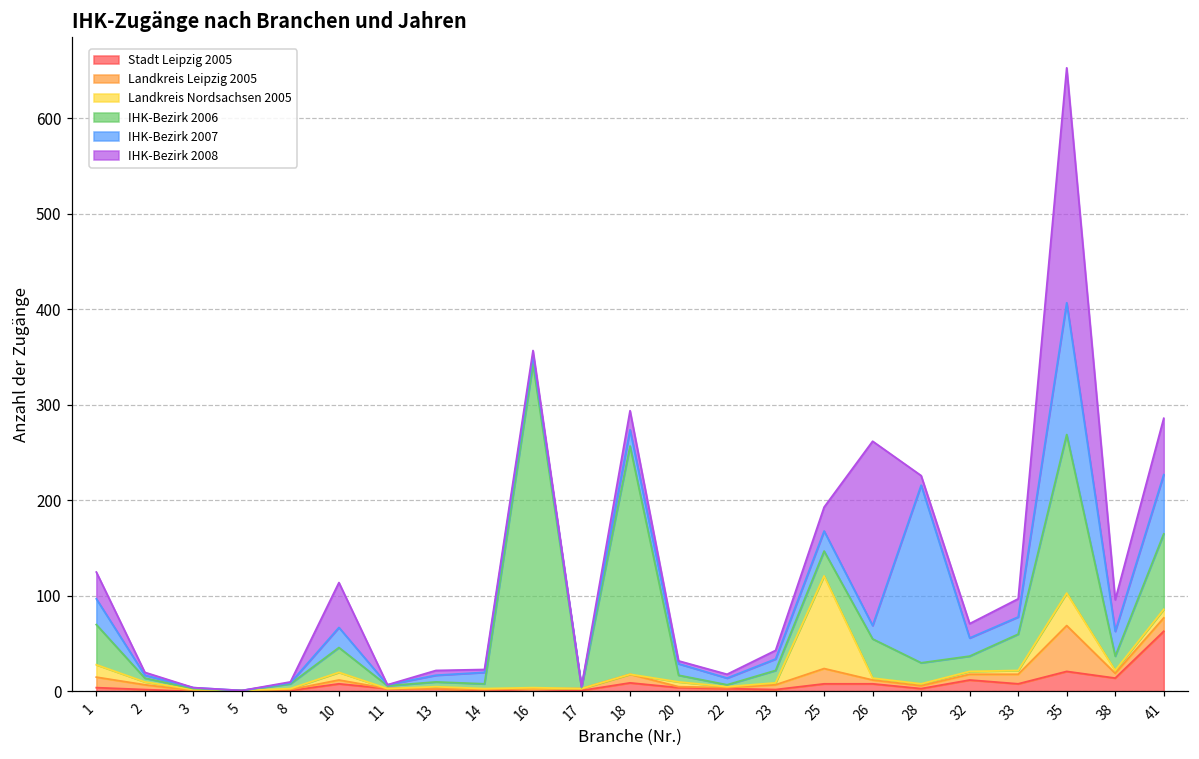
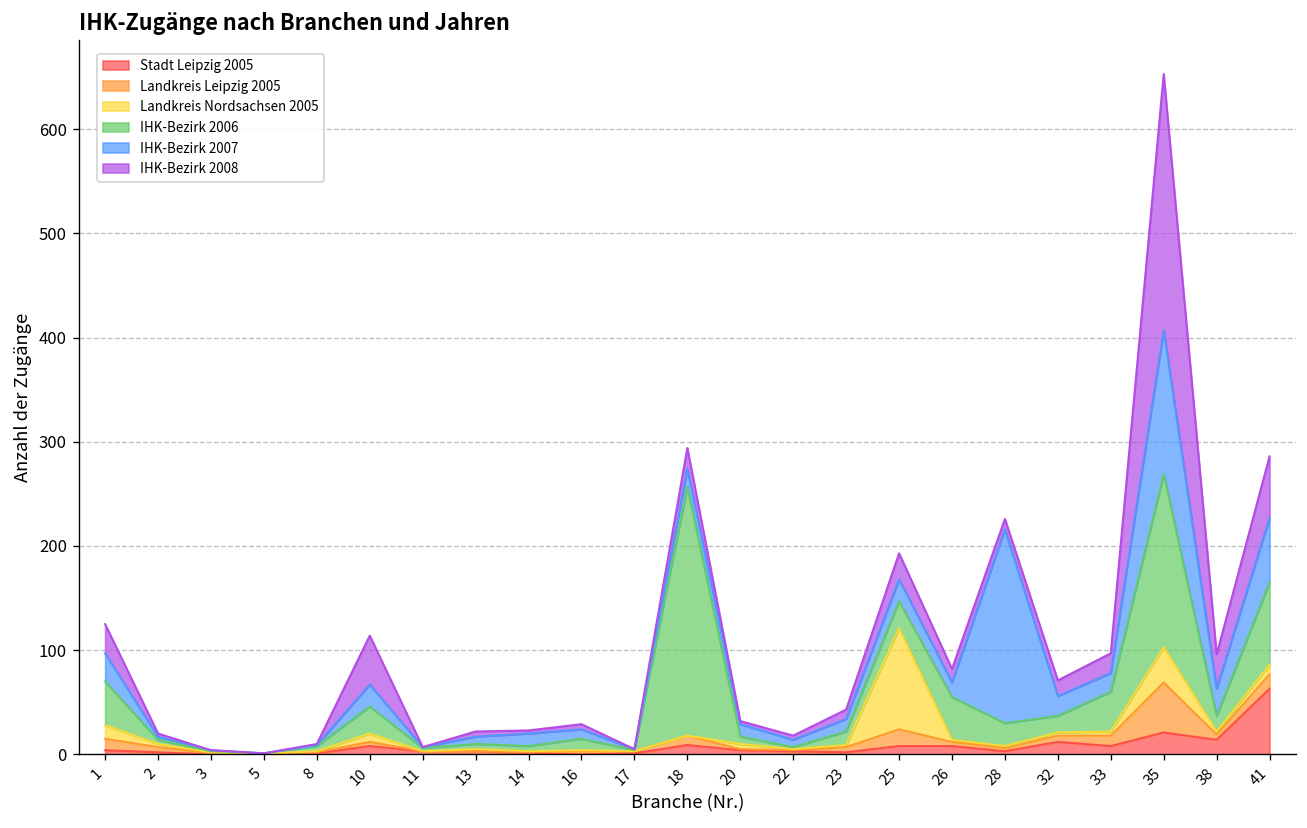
IHK-Bezirk 2006, 16: 340 -> 10
IHK-Bezirk 2008, 26: 190 -> 10
